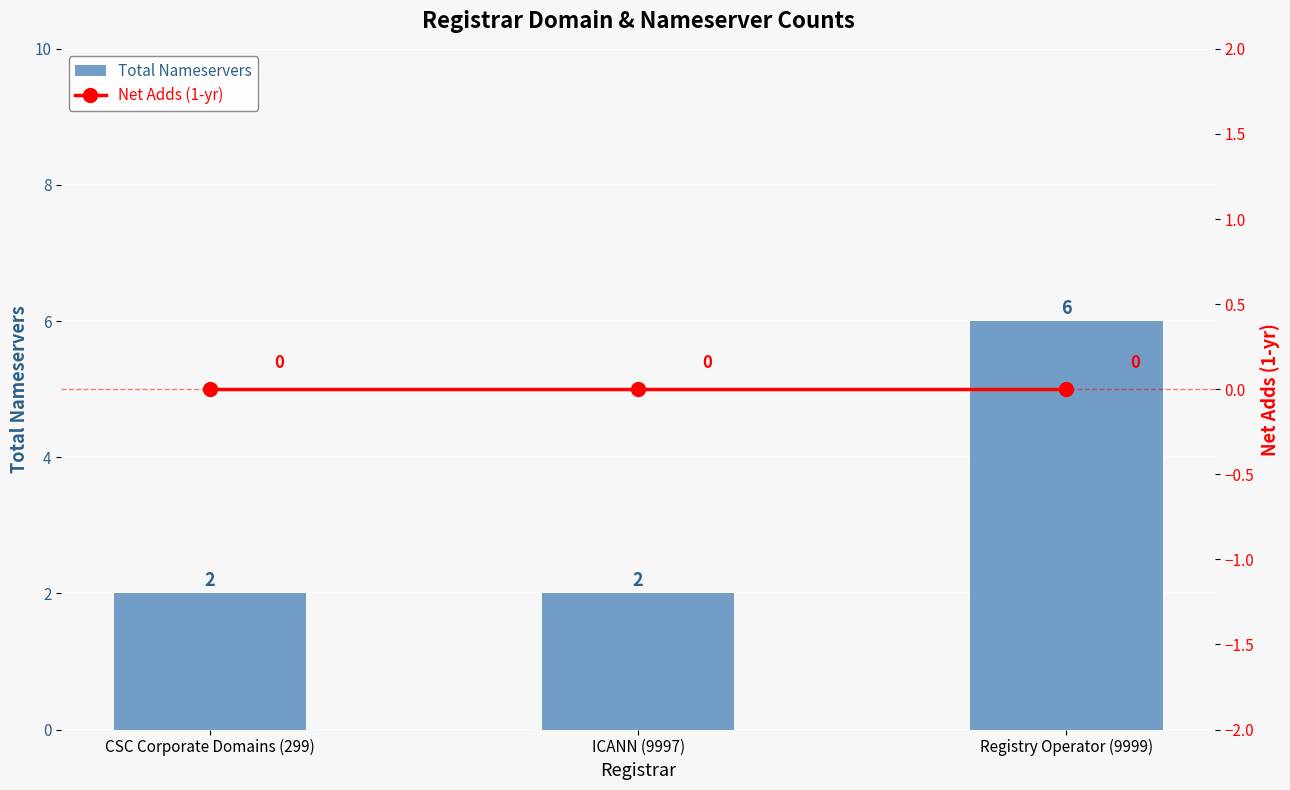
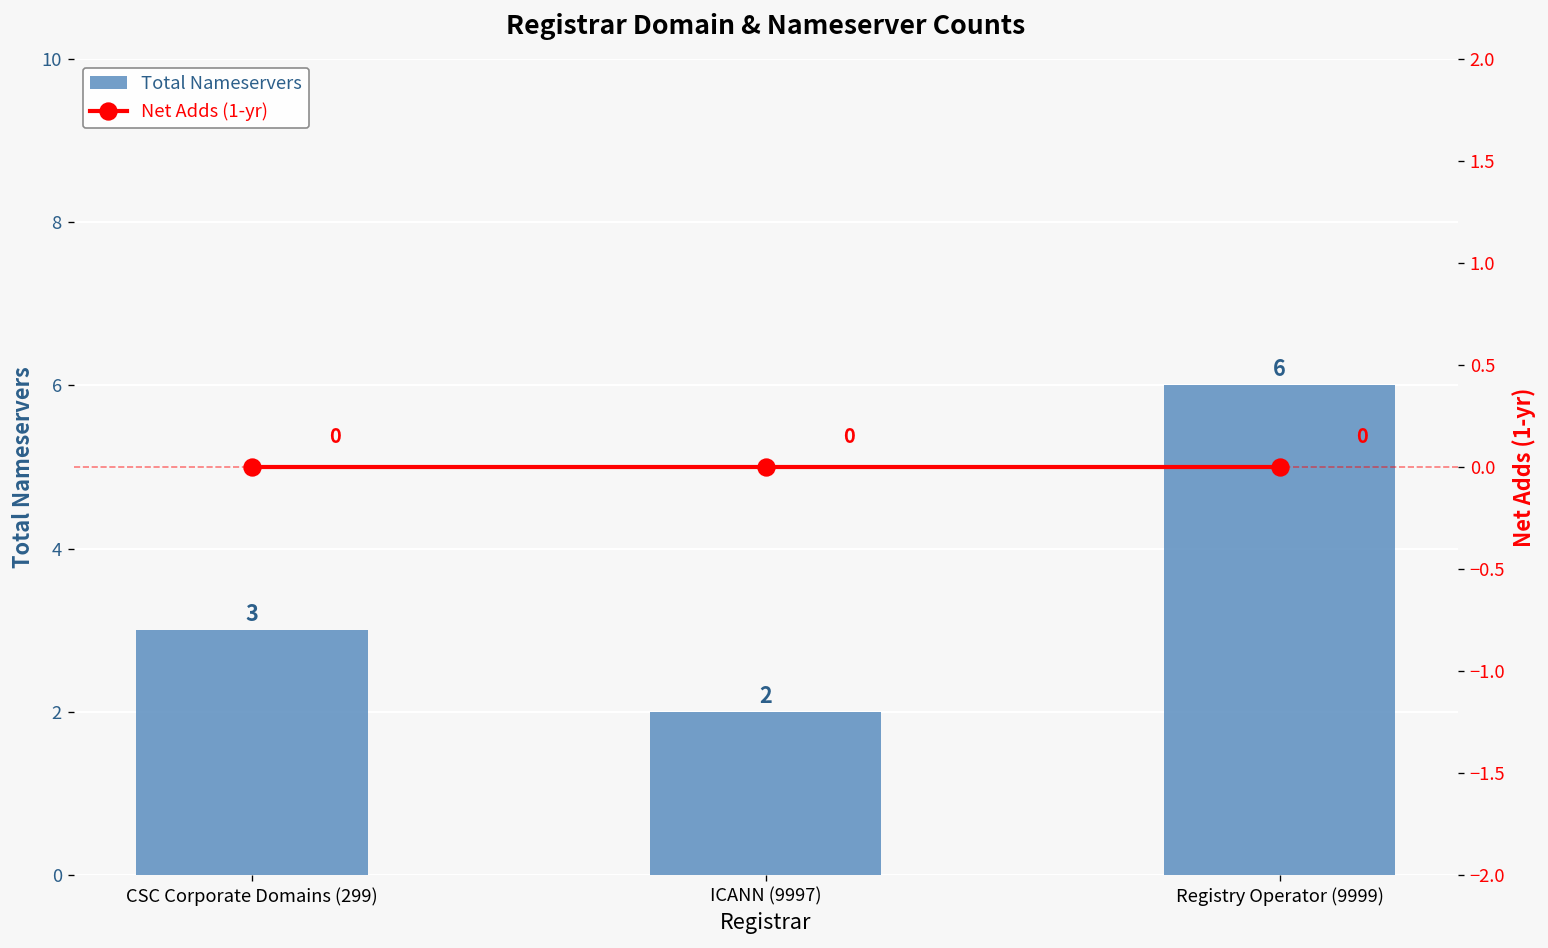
Total Nameservers, CSC Corporate Domains (299): 2 -> 3
